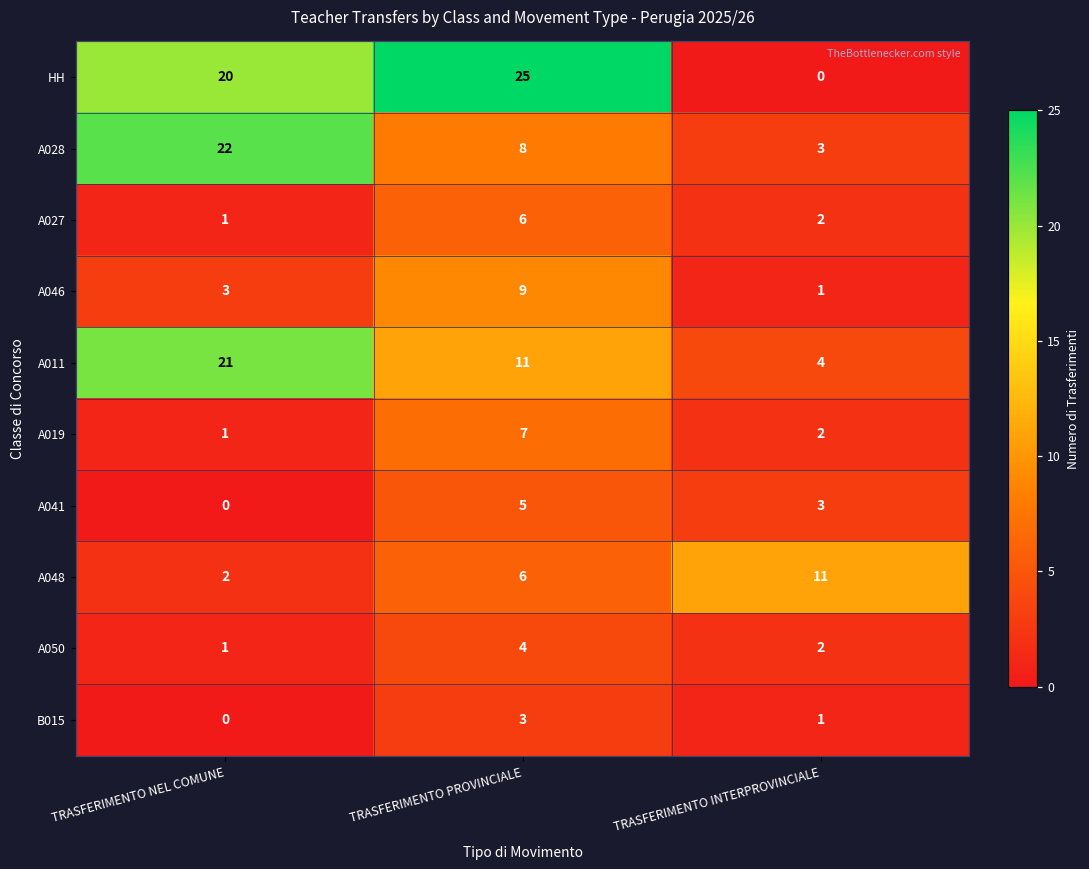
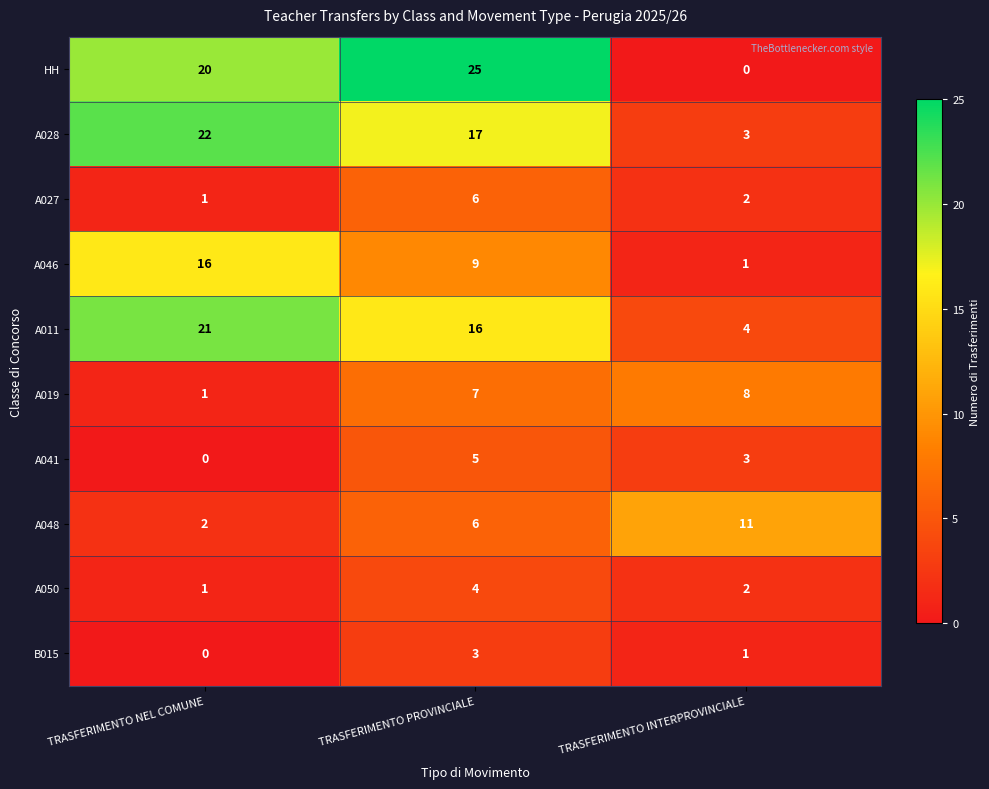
A028, TRASFERIMENTO PROVINCIALE: 8 -> 17
A046, TRASFERIMENTO NEL COMUNE: 3 -> 16
A011, TRASFERIMENTO PROVINCIALE: 11 -> 16
A019, TRASFERIMENTO INTERPROVINCIALE: 2 -> 8
